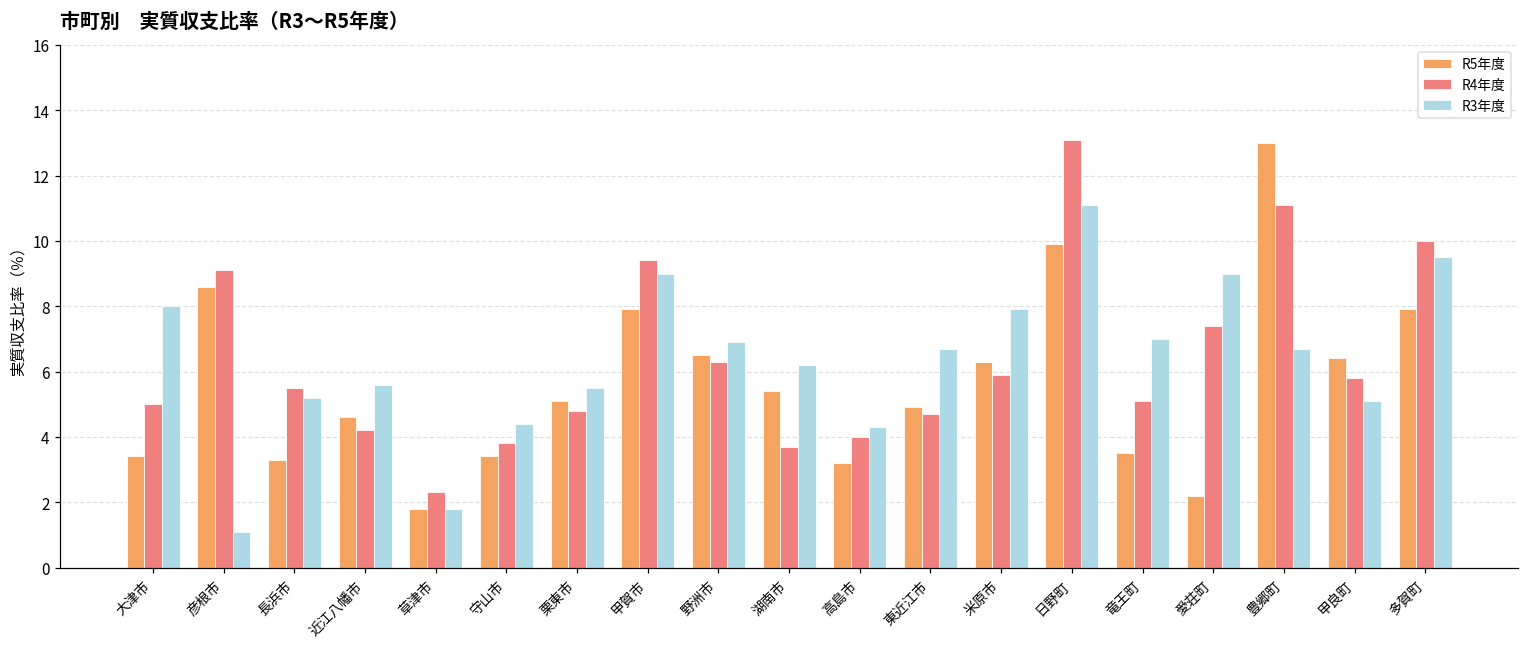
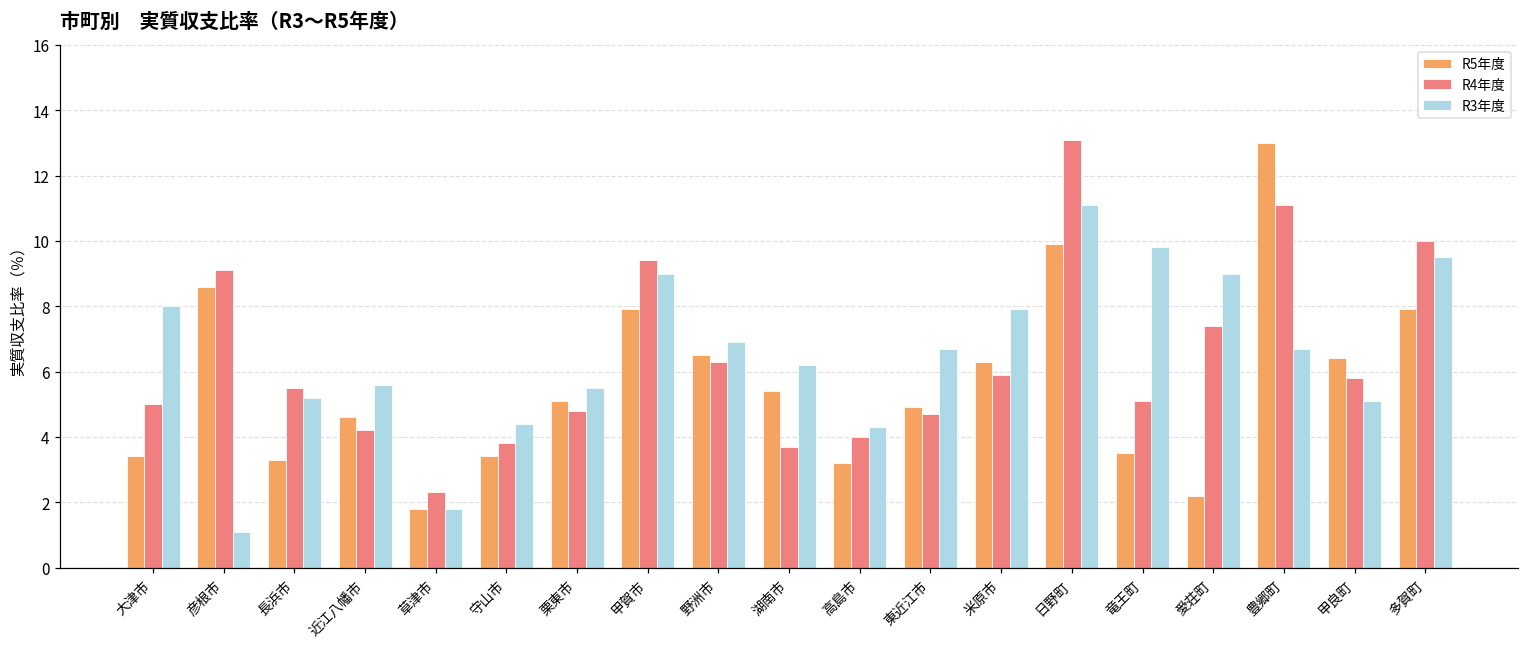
R3年度, 竜王町: 7.0 -> 9.8
